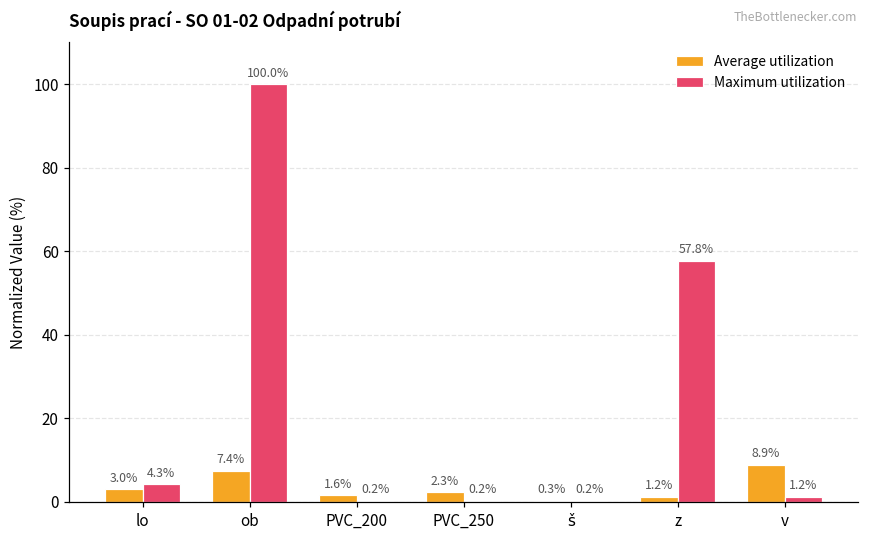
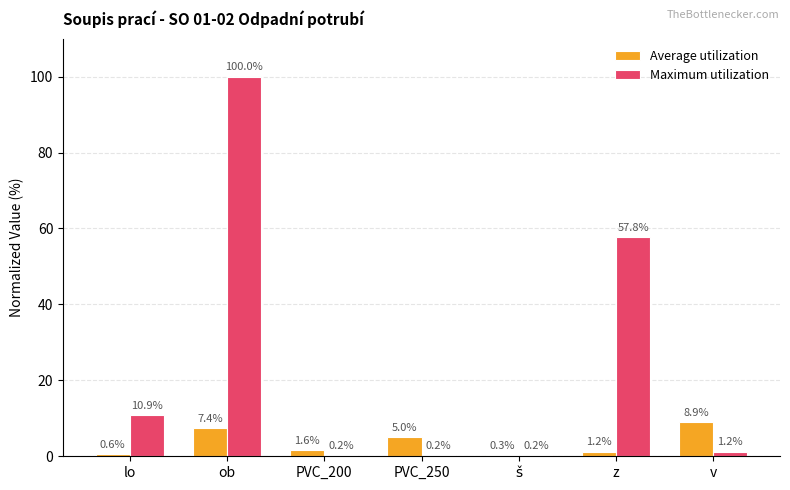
Average utilization, lo: 3.0% -> 0.6%
Maximum utilization, lo: 4.3% -> 10.9%
Average utilization, PVC_250: 2.3% -> 5.0%
